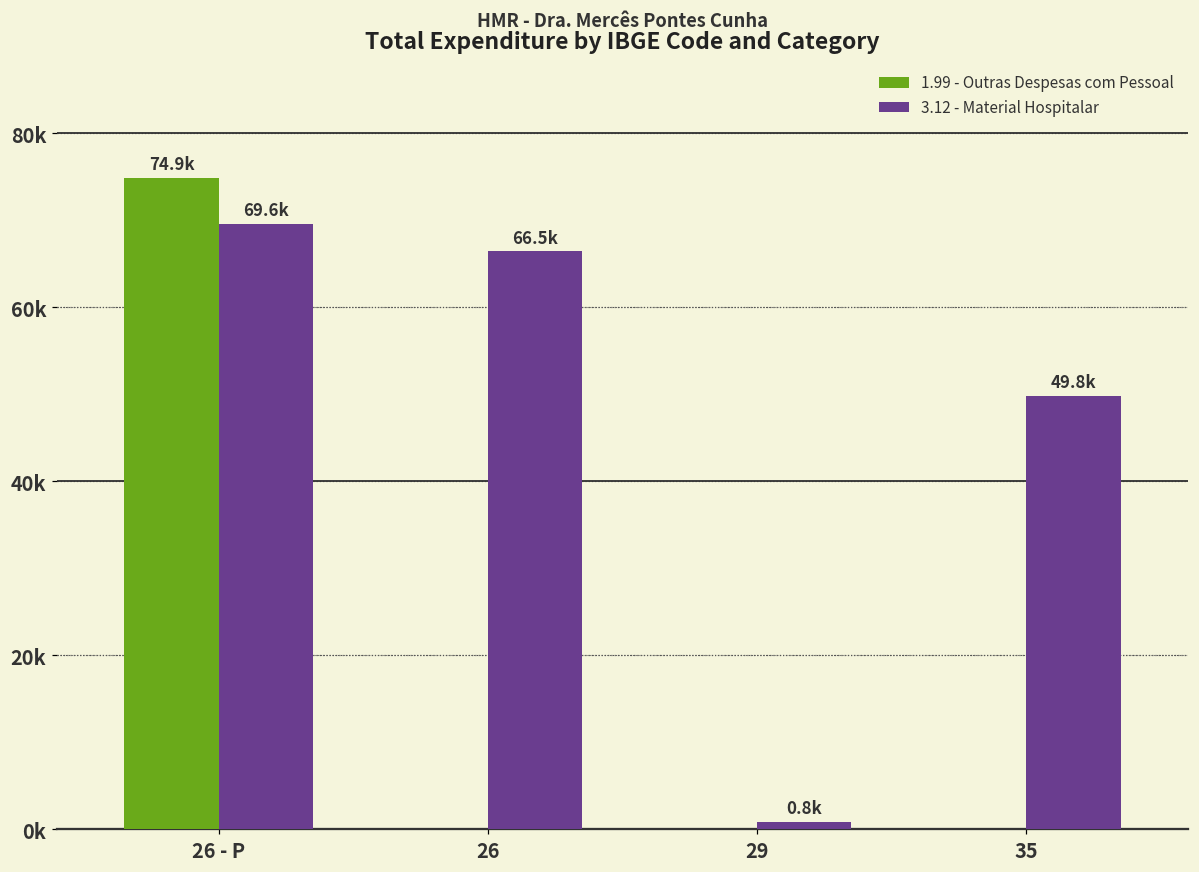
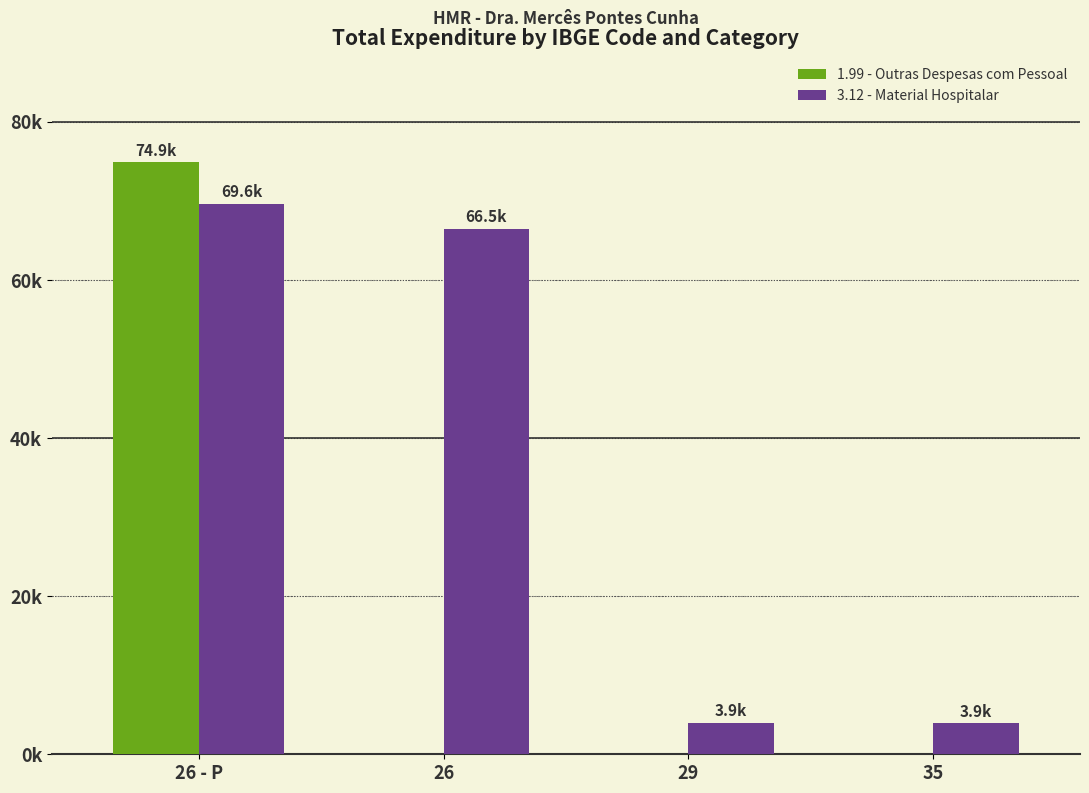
3.12 - Material Hospitalar, 29: 0.8k -> 3.9k
3.12 - Material Hospitalar, 35: 49.8k -> 3.9k
